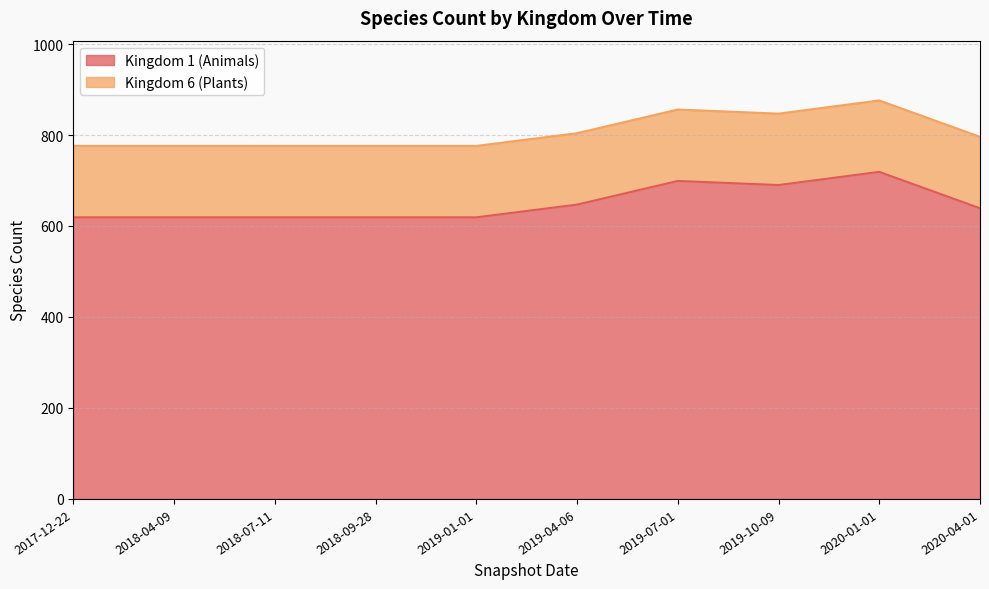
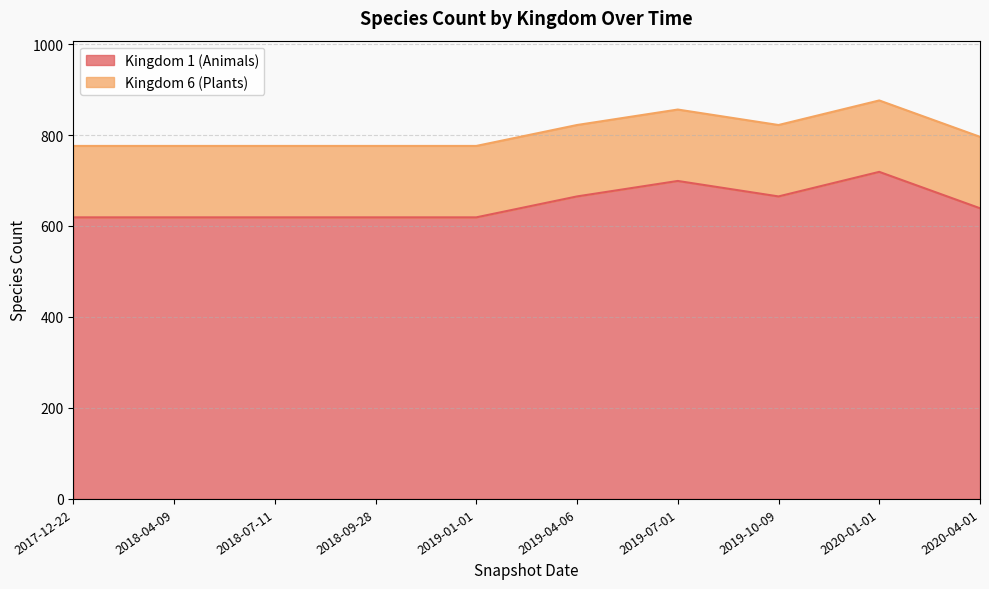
Kingdom 1 (Animals), 2019-04-06: 650 -> 670
Kingdom 1 (Animals), 2019-10-09: 690 -> 670
